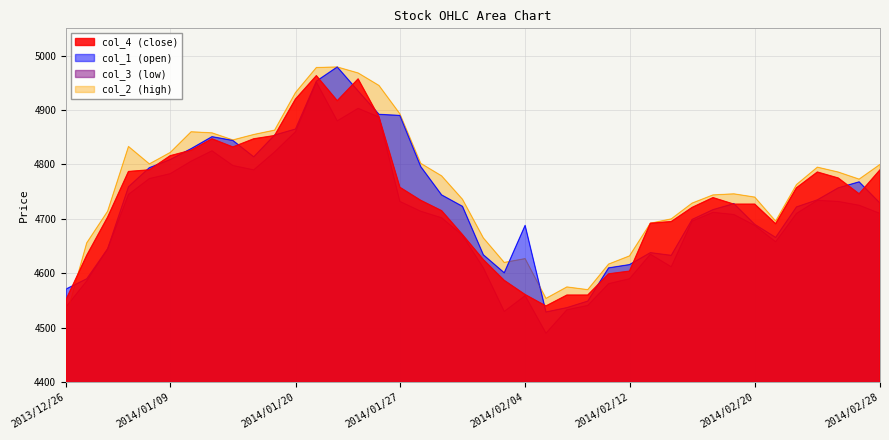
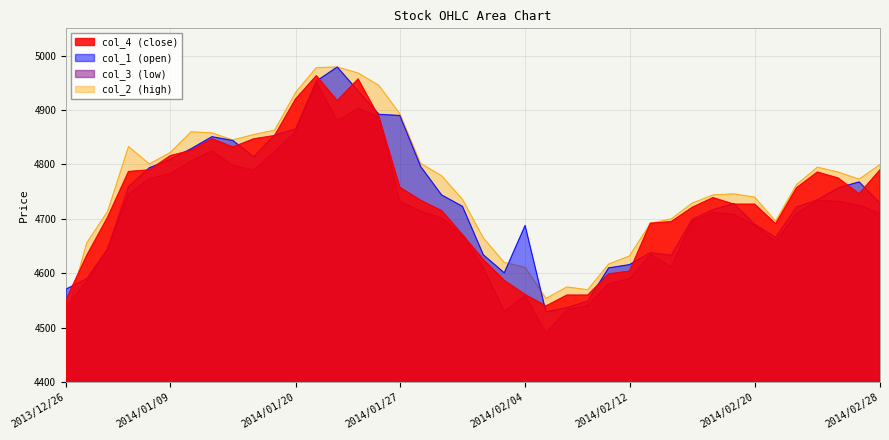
col_2 (high), 2014/02/04: 4630 -> 4610
